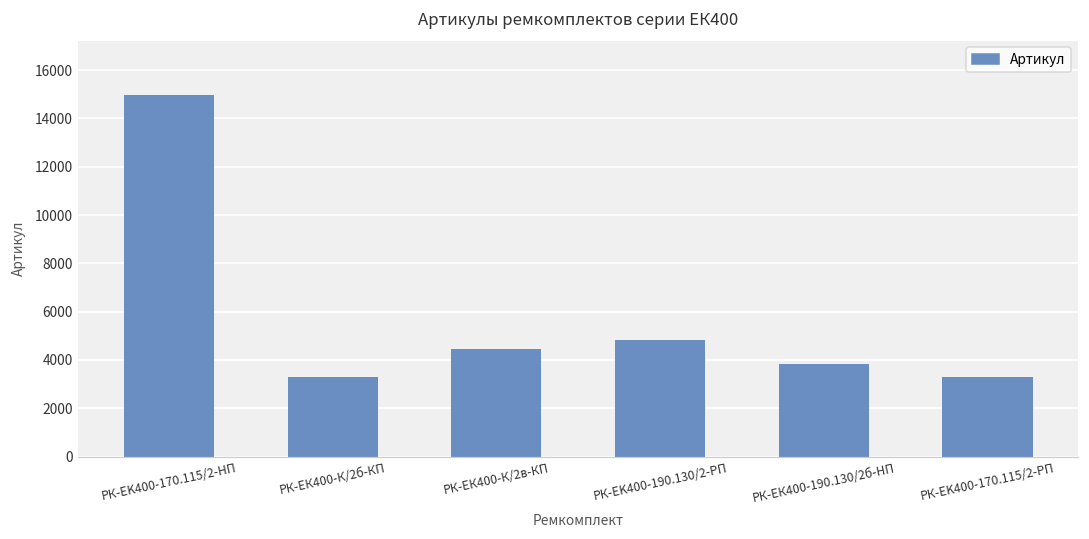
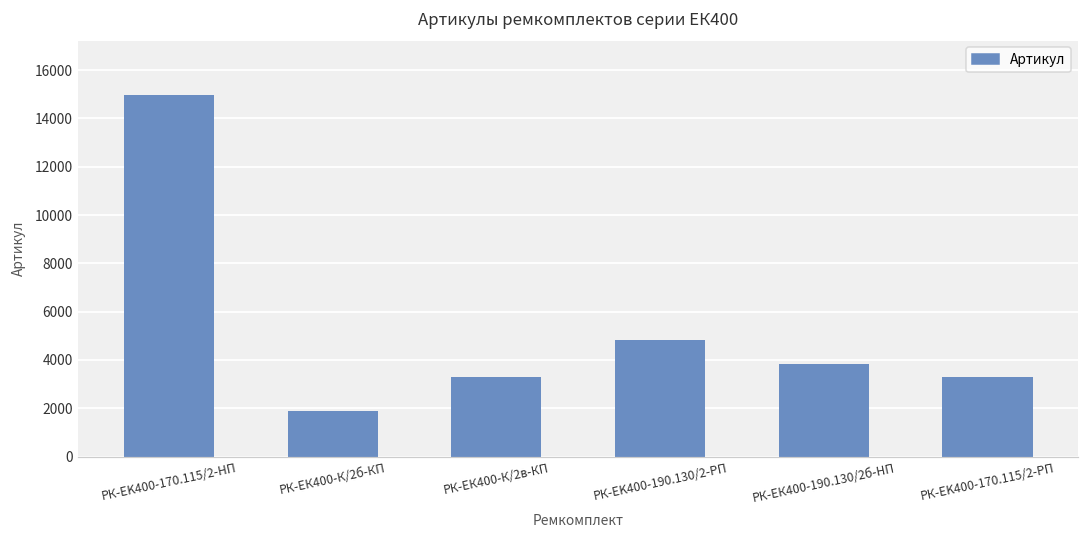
РК-ЕК400-К/2б-КП: 3300 -> 1900
РК-ЕК400-К/2в-КП: 4500 -> 3300
